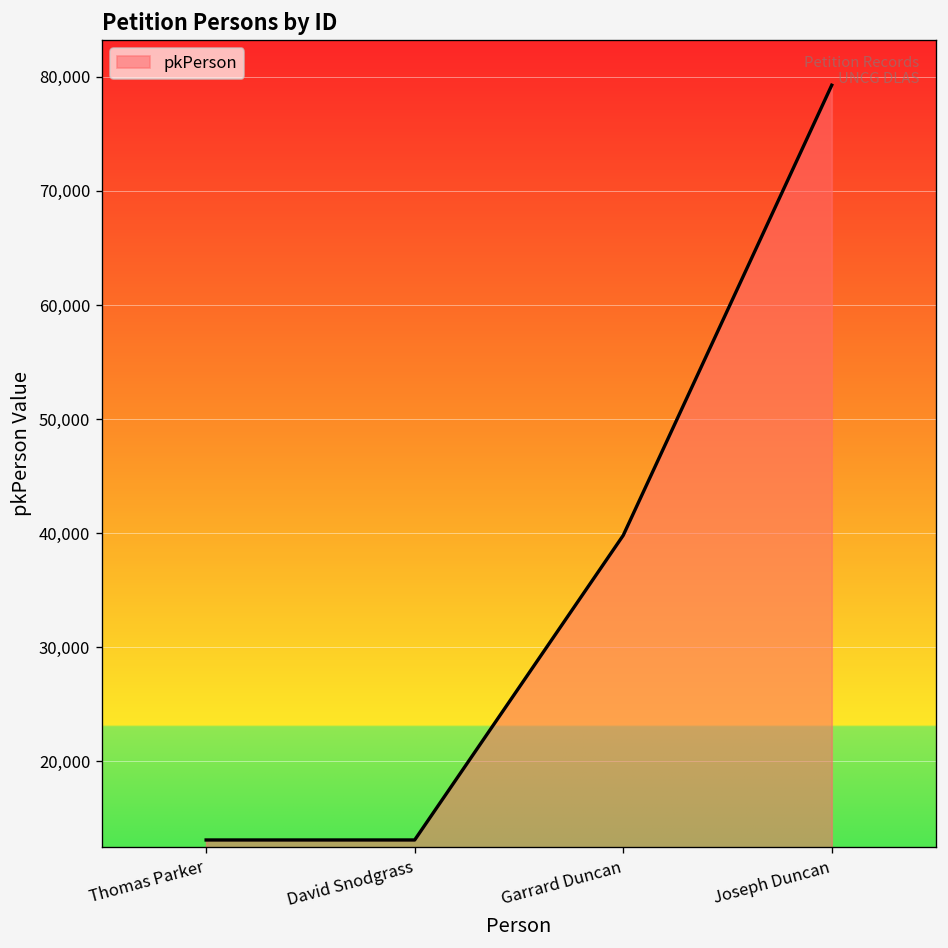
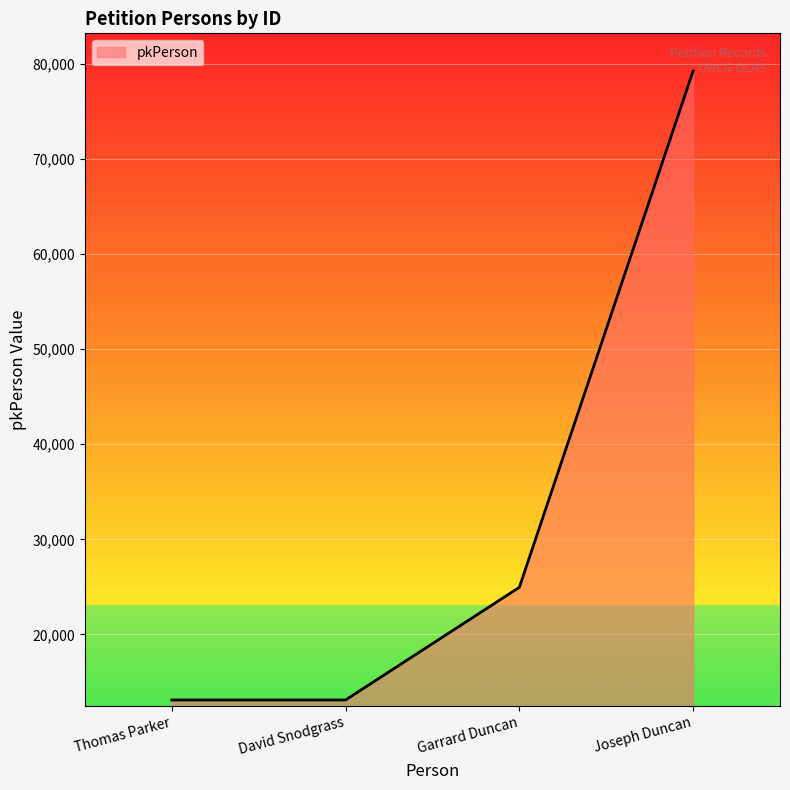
Garrard Duncan: 40,000 -> 25,000
